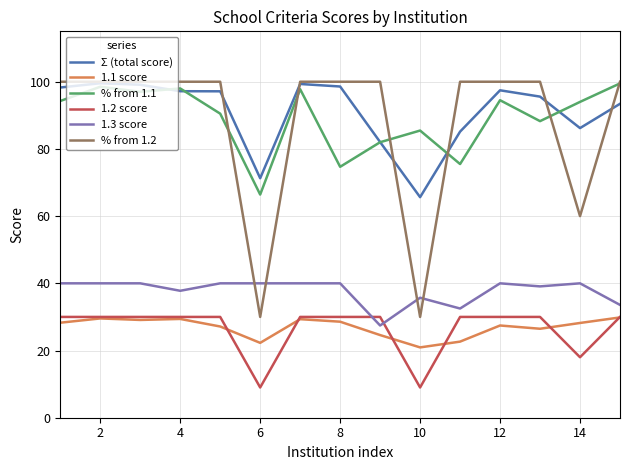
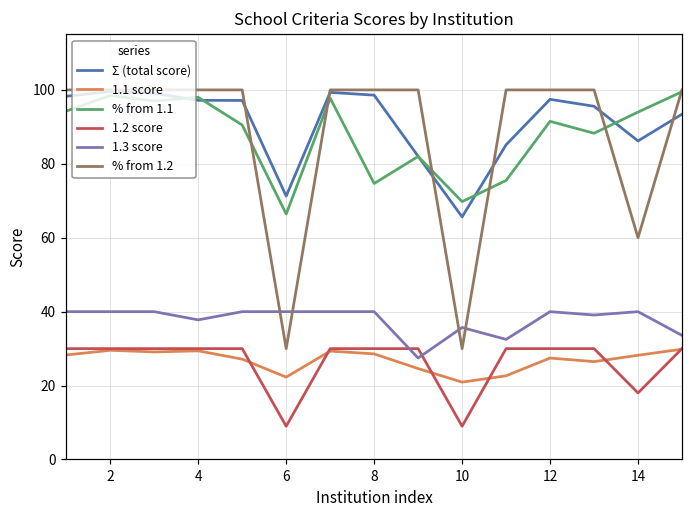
% from 1.1, 10: 85 -> 70
% from 1.1, 12: 95 -> 92
